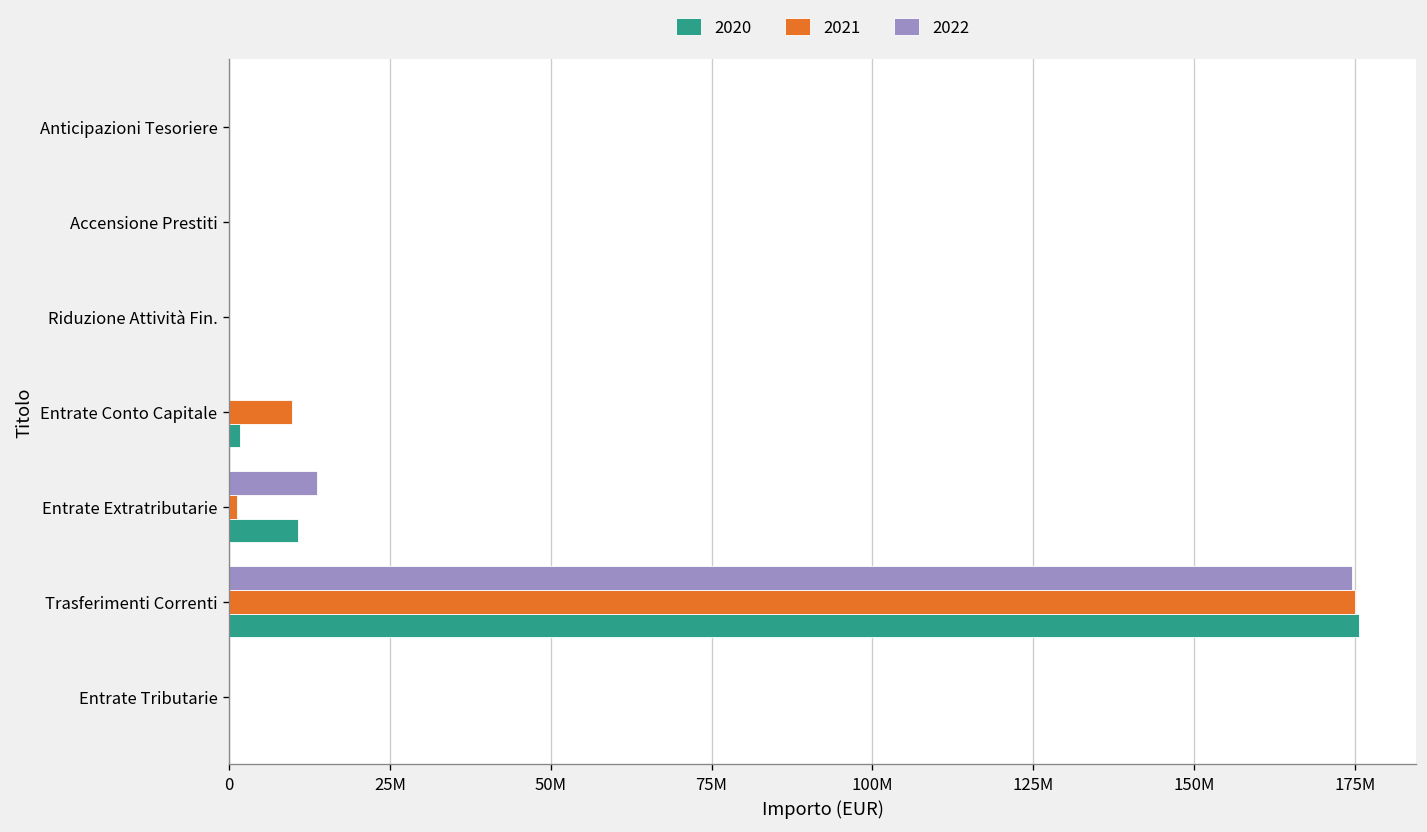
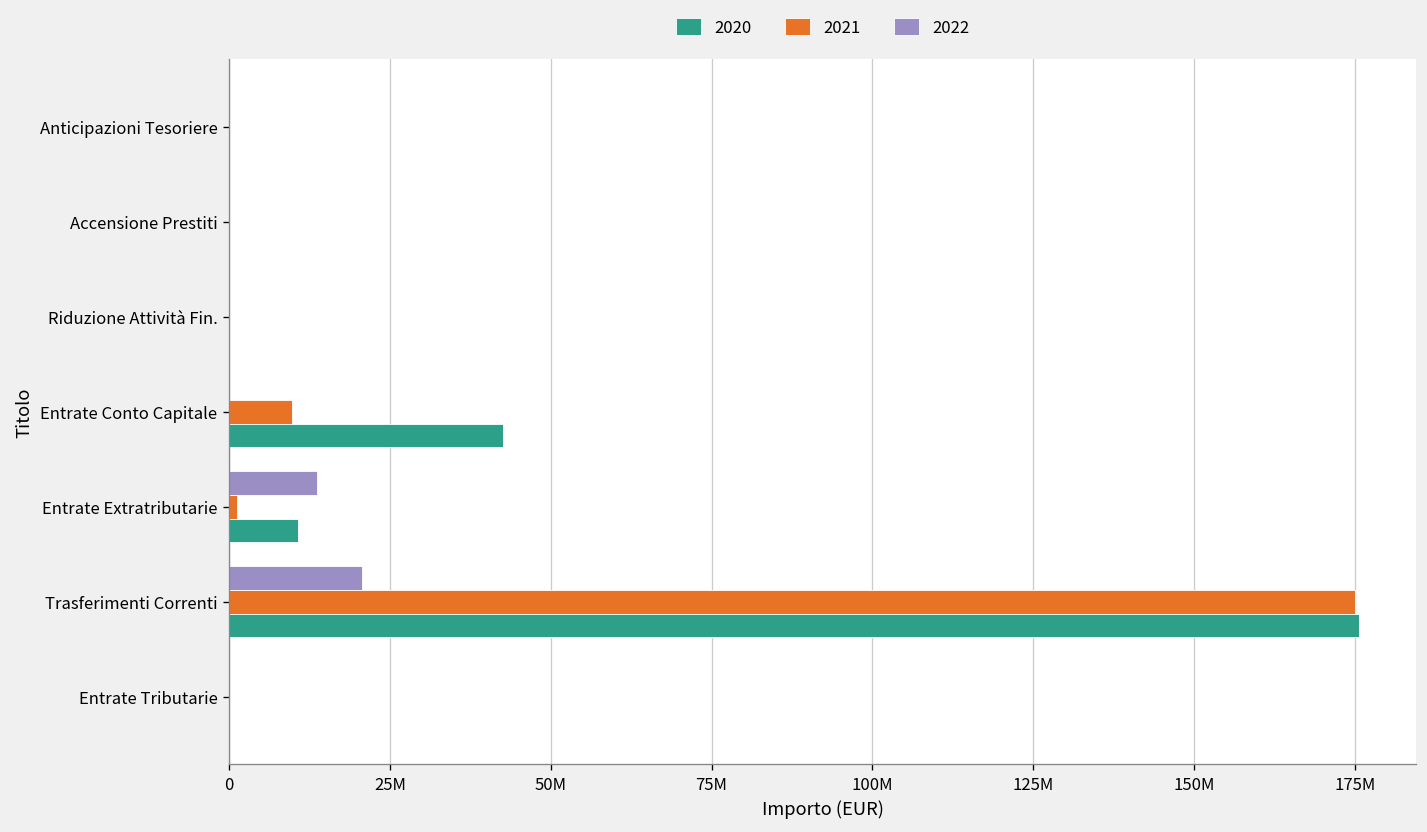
2020, Entrate Conto Capitale: 2000000 -> 43000000
2022, Trasferimenti Correnti: 175000000 -> 21000000
